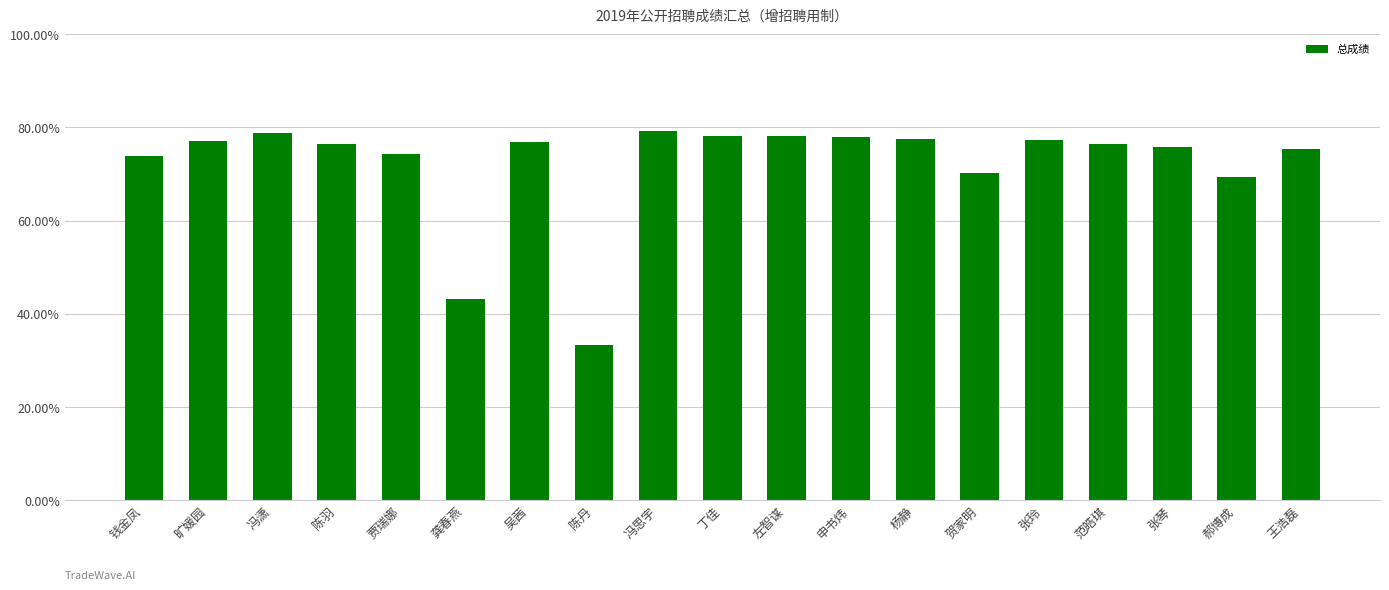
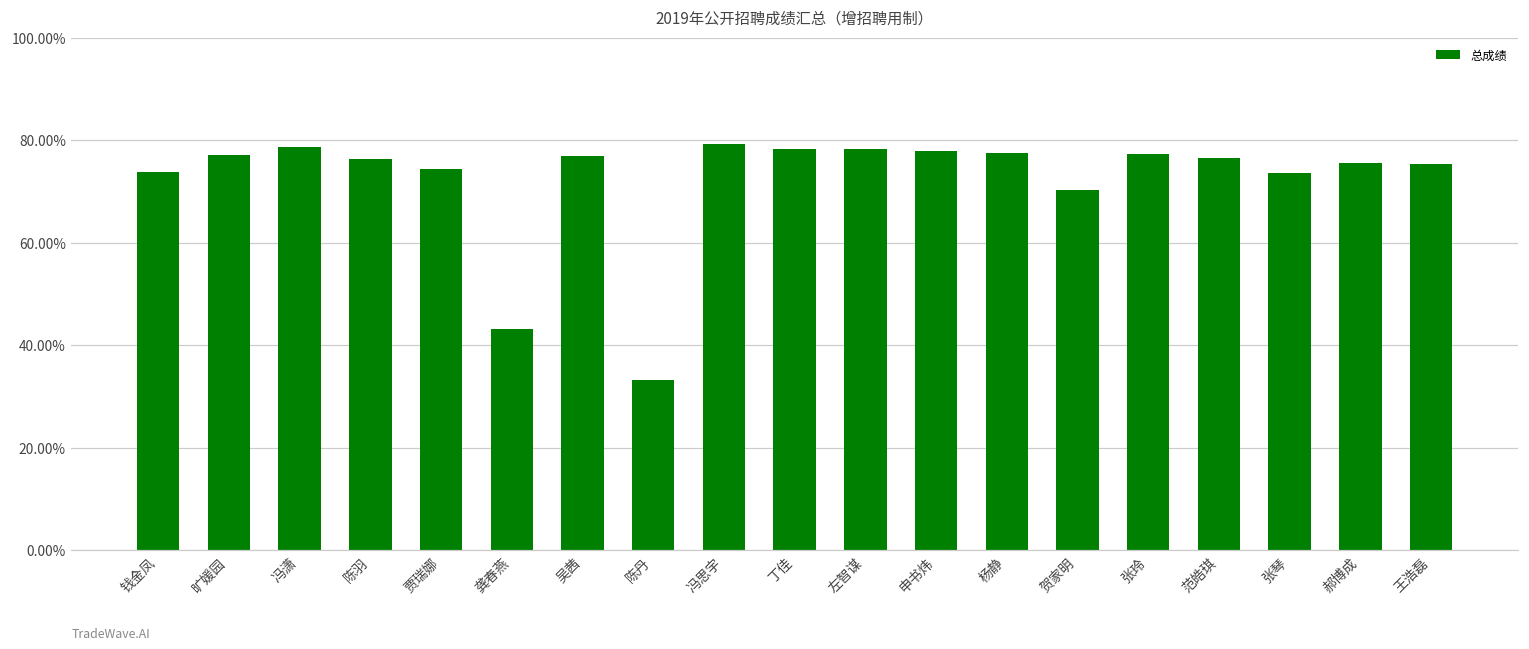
张琴: 76% -> 74%
郝博成: 69% -> 76%
